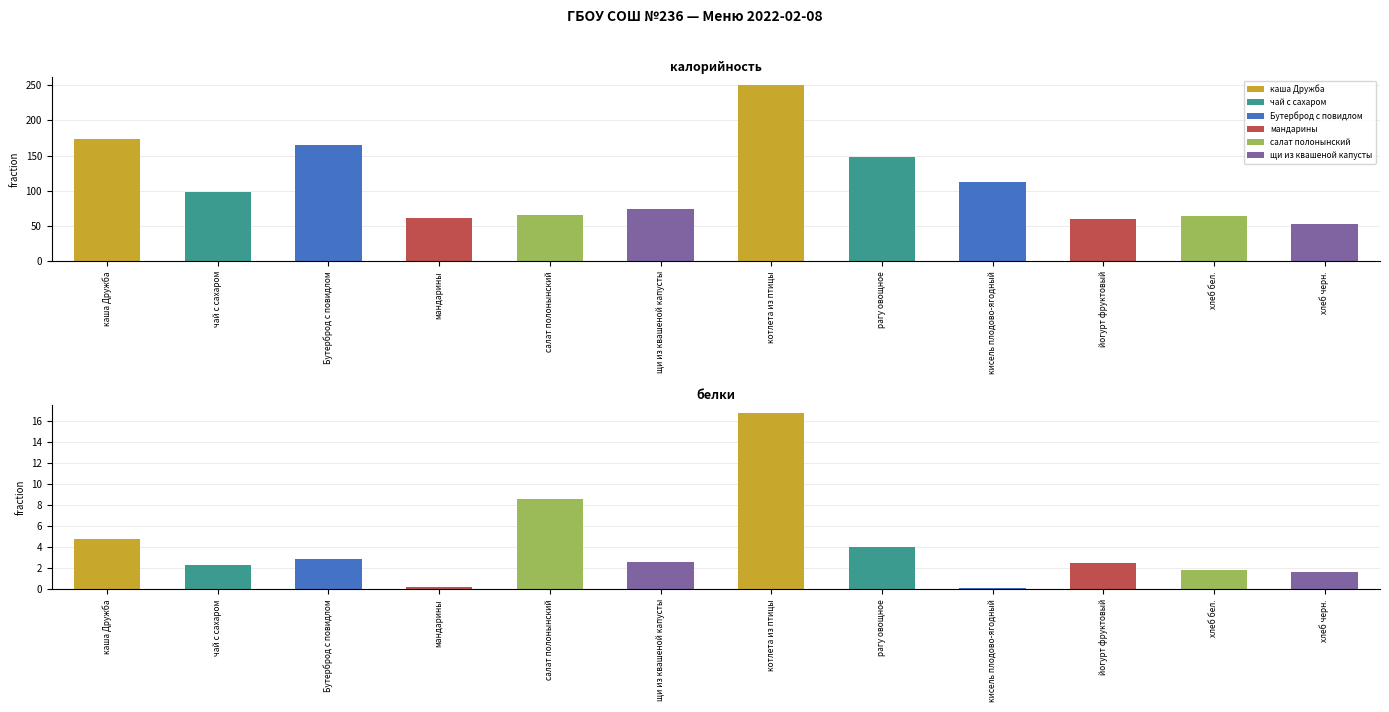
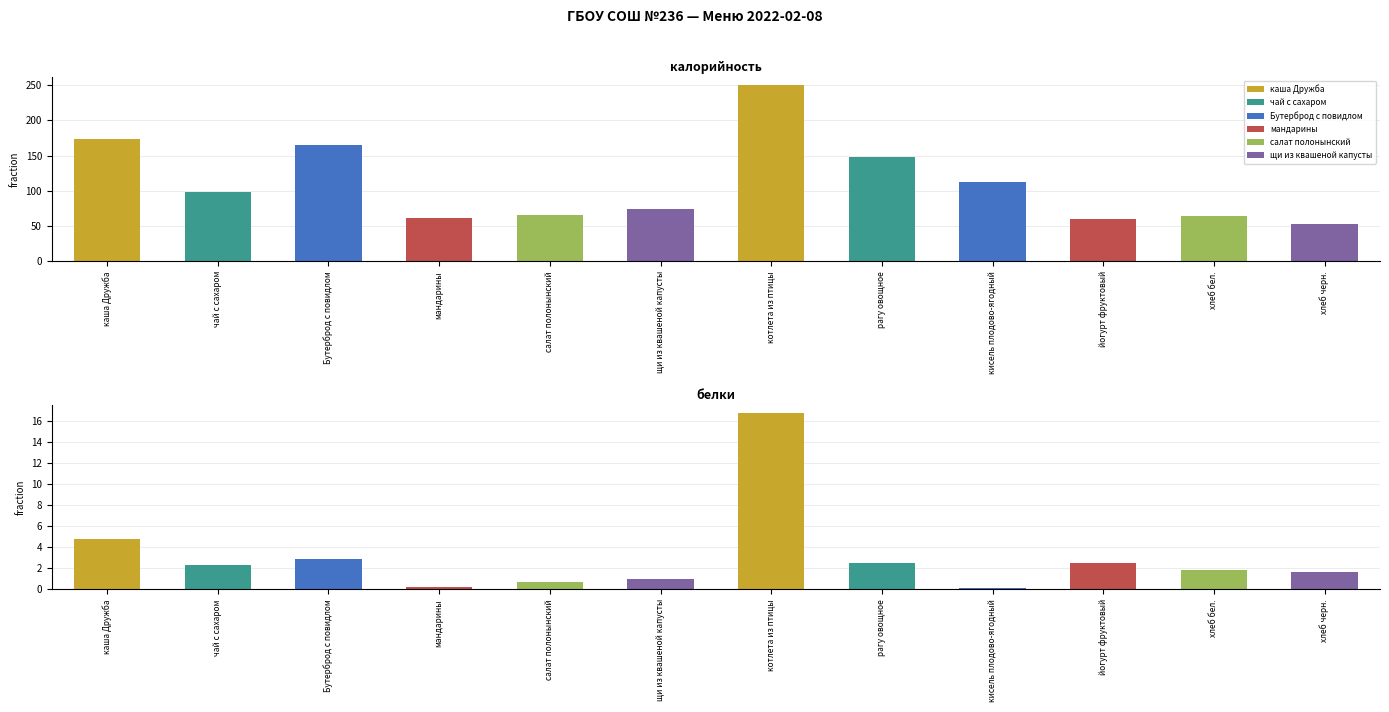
белки, салат полонынский: 8.6 -> 0.7
белки, щи из квашеной капусты: 2.6 -> 1.0
белки, рагу овощное: 4.1 -> 2.5
